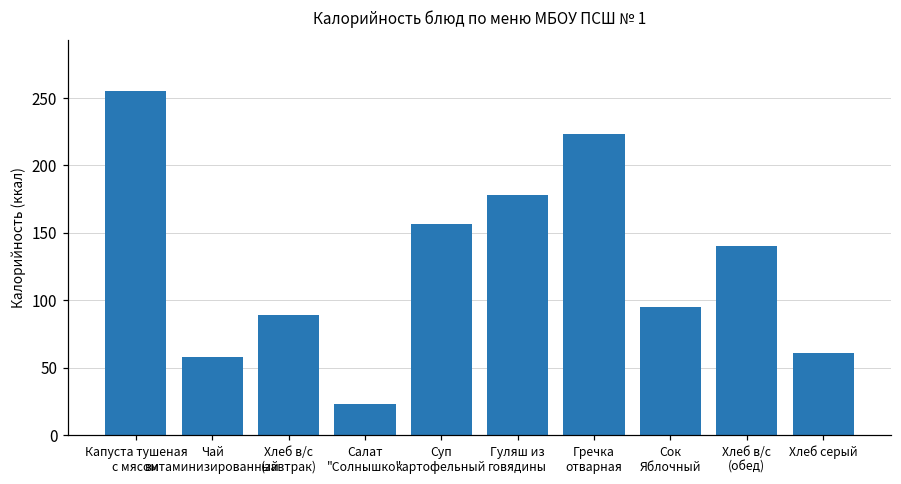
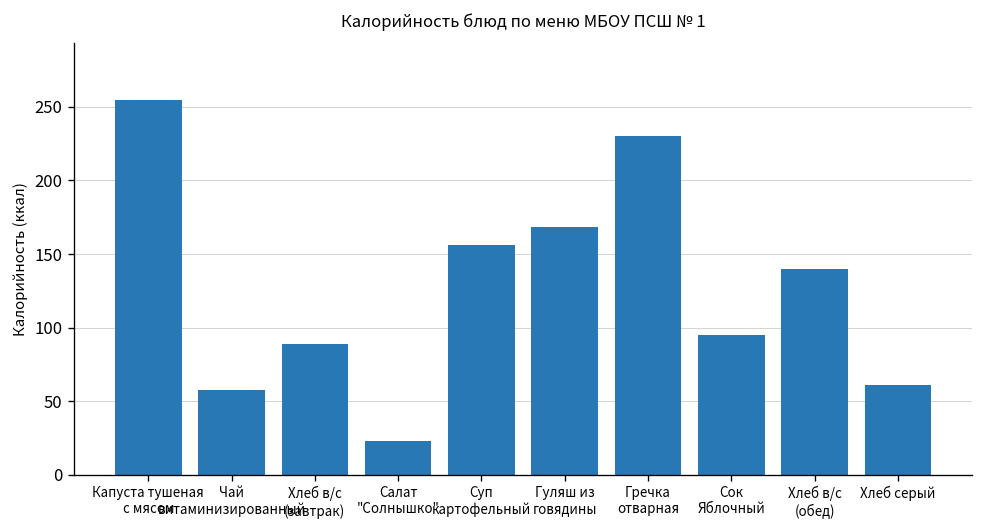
Гуляш из говядины: 178 -> 168
Гречка отварная: 223 -> 230
